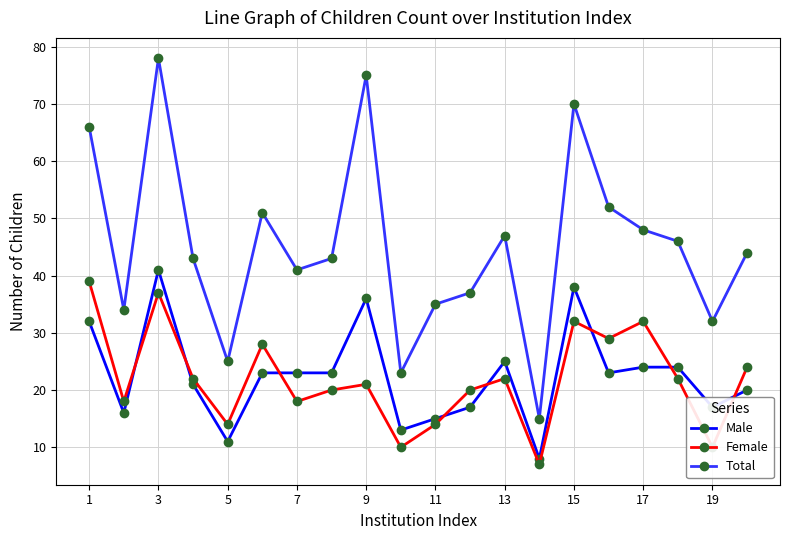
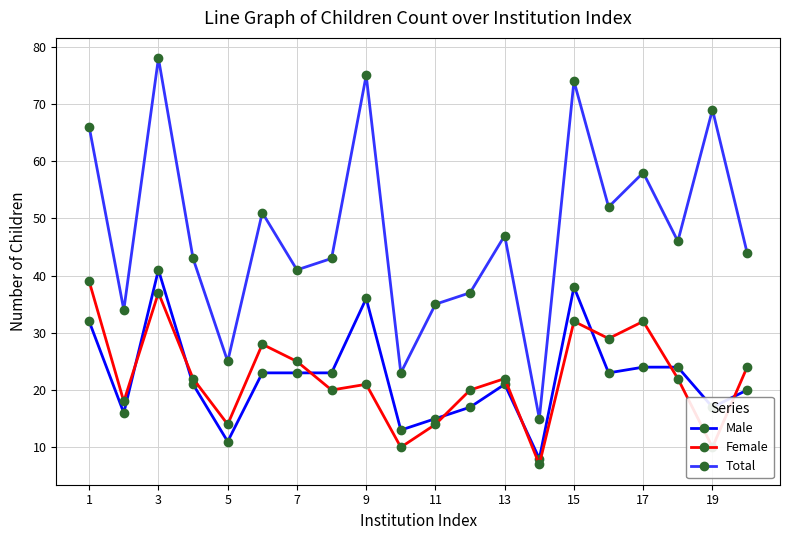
Female, 7: 18 -> 25
Male, 13: 25 -> 21
Total, 15: 70 -> 74
Total, 17: 48 -> 58
Total, 19: 32 -> 69
